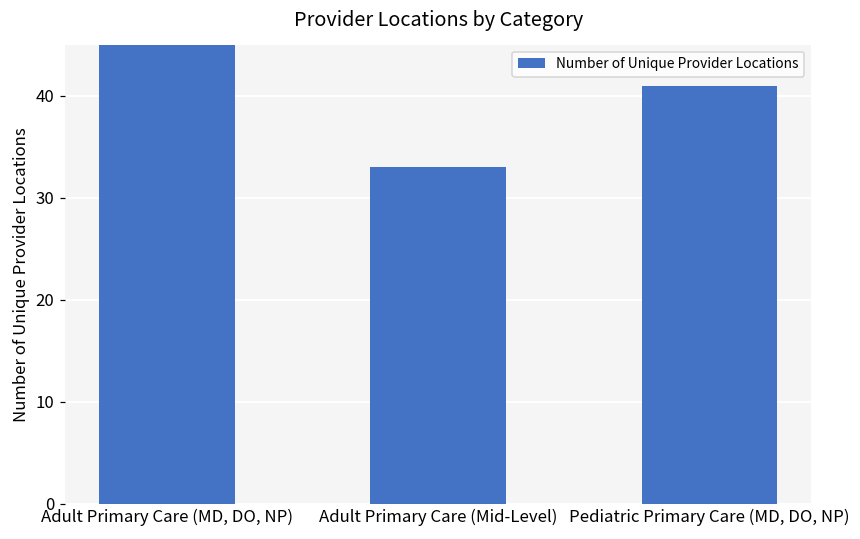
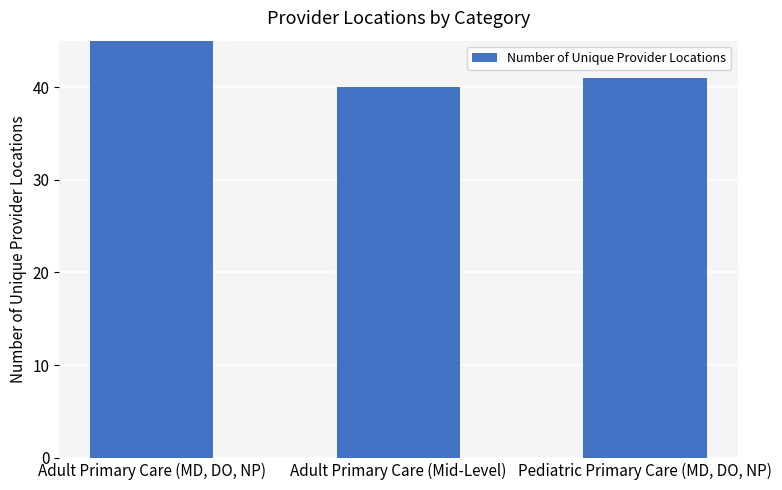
Adult Primary Care (Mid-Level): 33 -> 40
